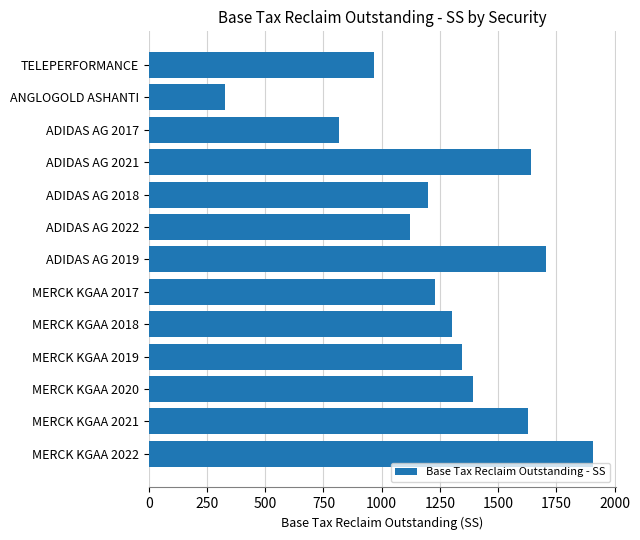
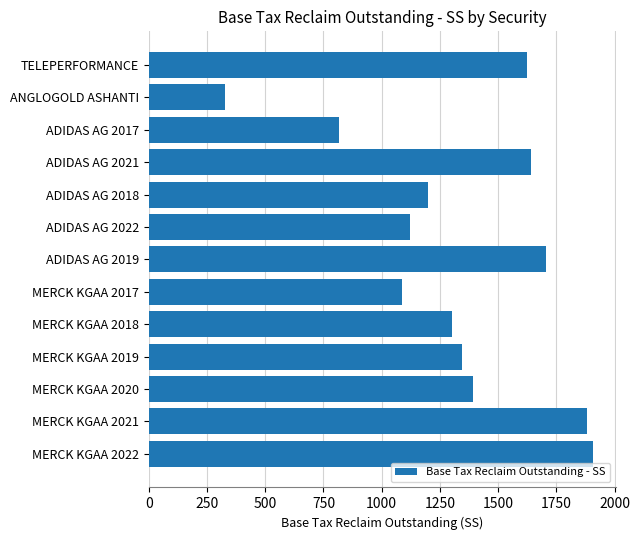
TELEPERFORMANCE: 970 -> 1620
MERCK KGAA 2017: 1230 -> 1090
MERCK KGAA 2021: 1630 -> 1880
